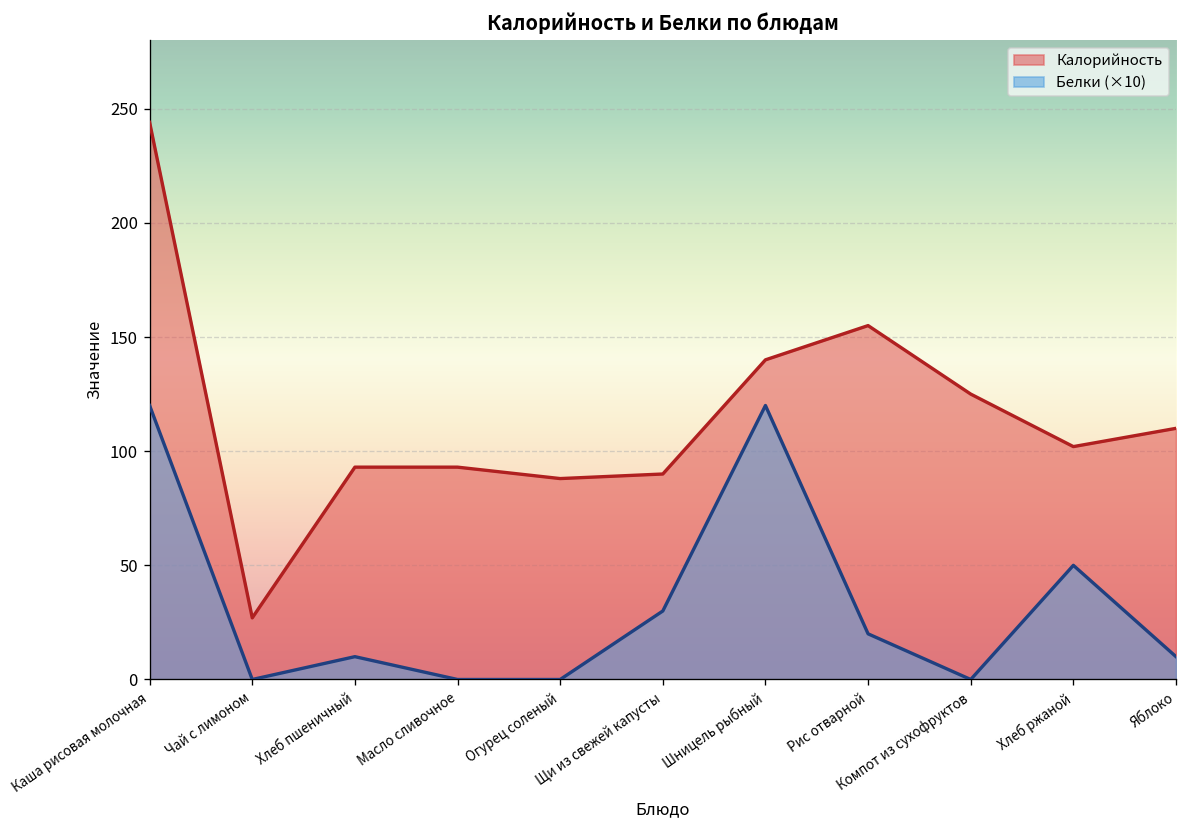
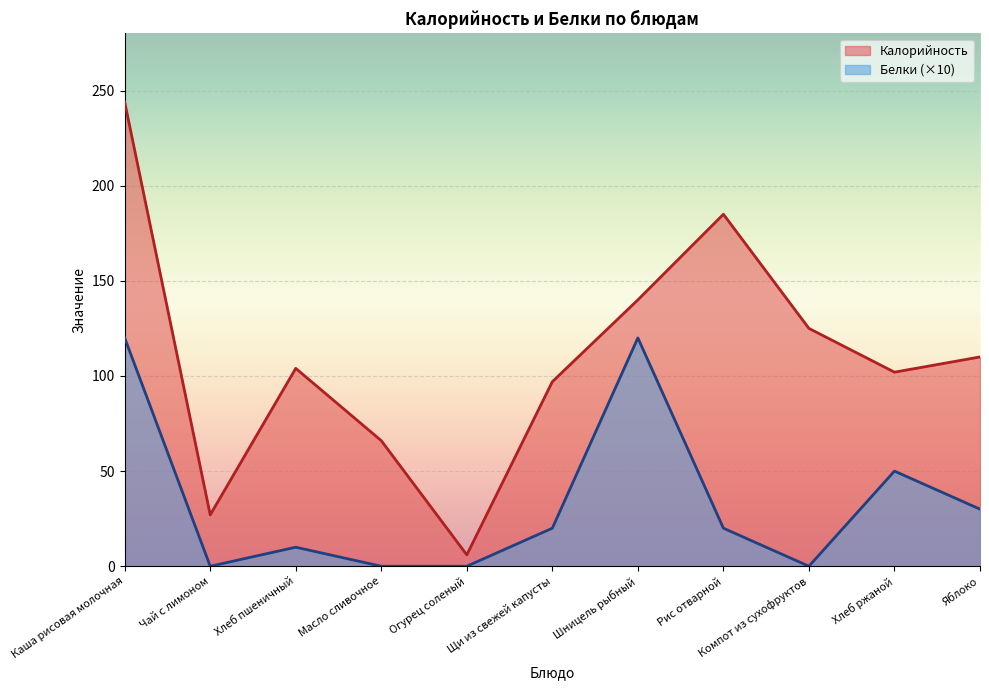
Калорийность, Хлеб пшеничный: 93 -> 104
Калорийность, Масло сливочное: 93 -> 66
Калорийность, Огурец соленый: 88 -> 6
Калорийность, Щи из свежей капусты: 90 -> 97
Белки (×10), Щи из свежей капусты: 30 -> 20
Калорийность, Рис отварной: 155 -> 185
Белки (×10), Яблоко: 10 -> 30
